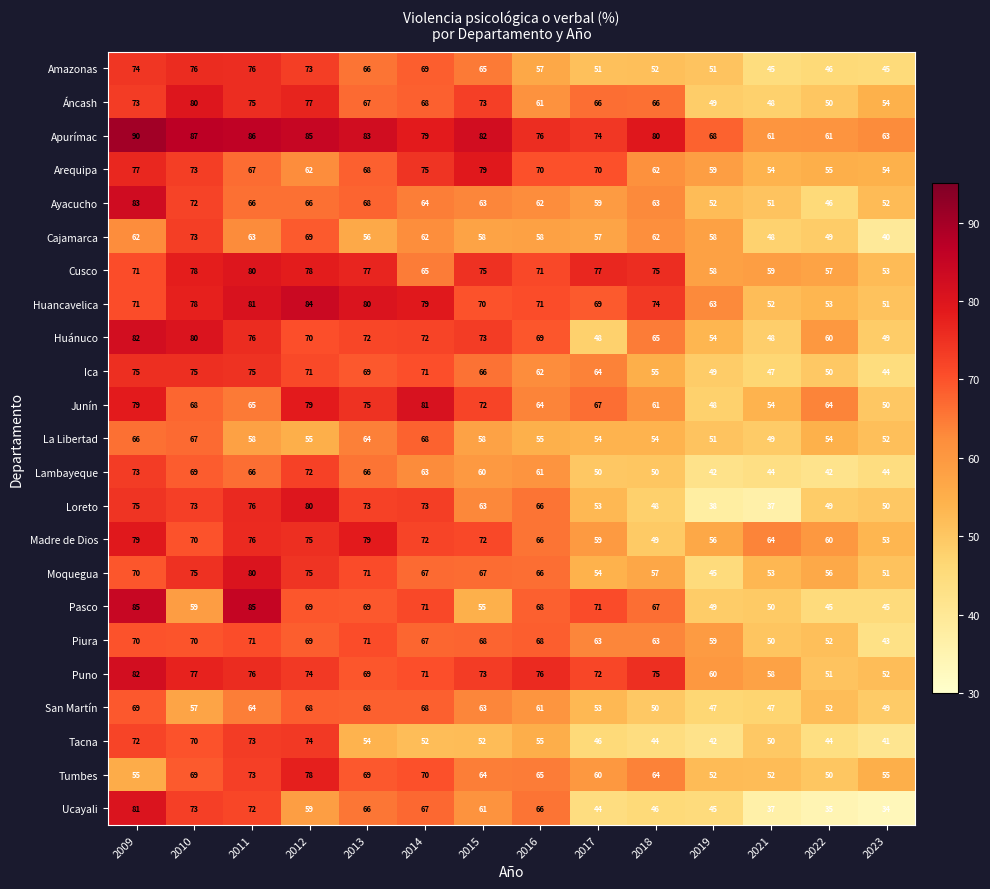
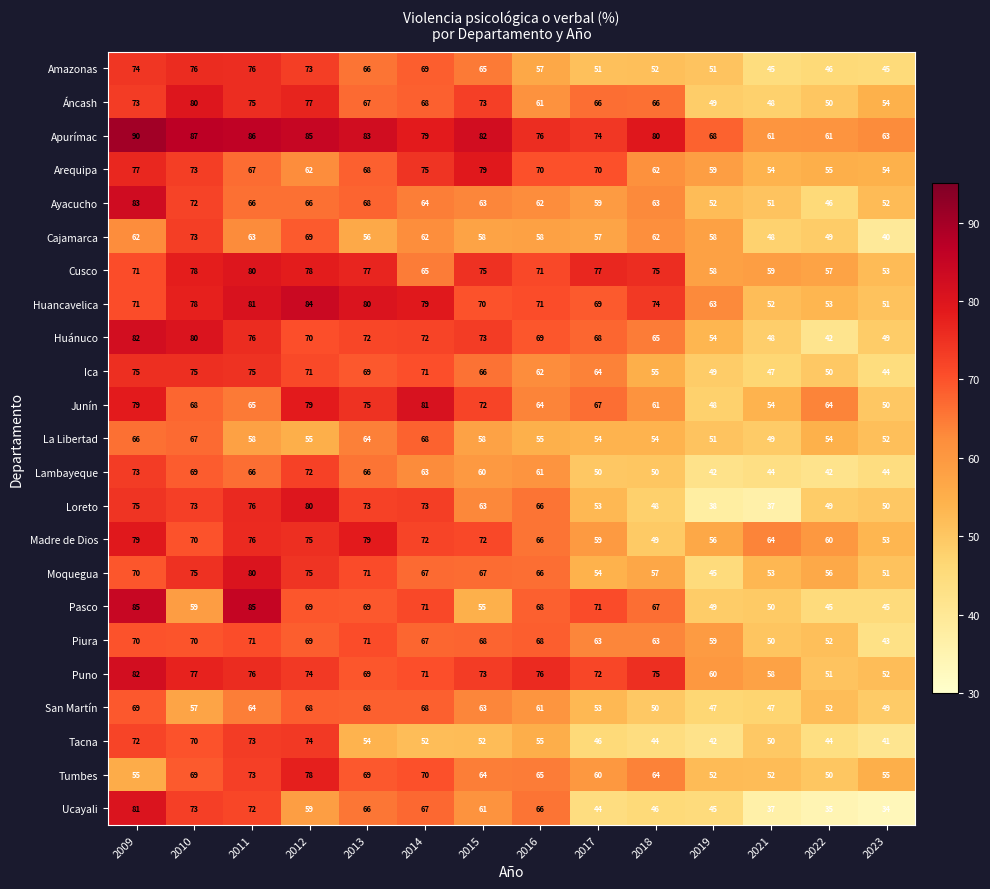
Huánuco, 2017: 48 -> 68
Huánuco, 2022: 60 -> 42
